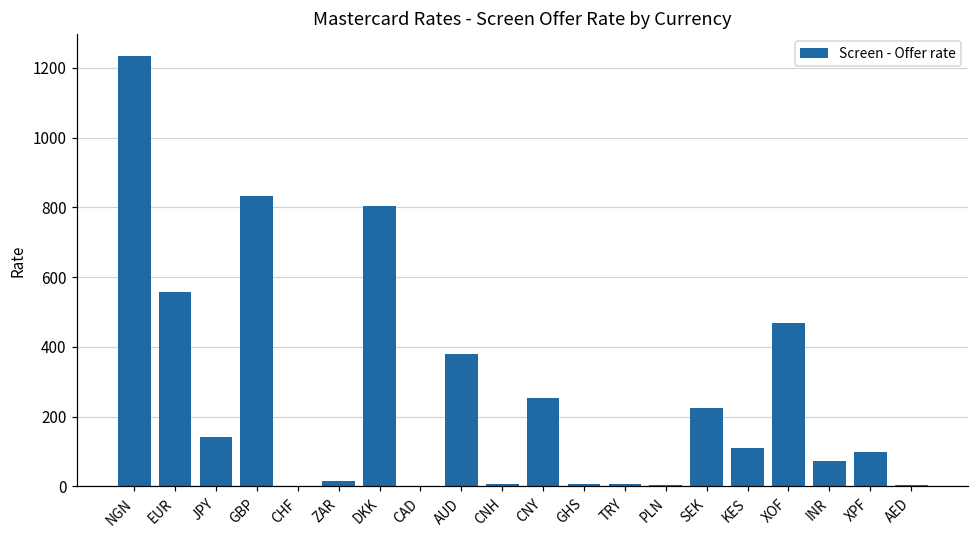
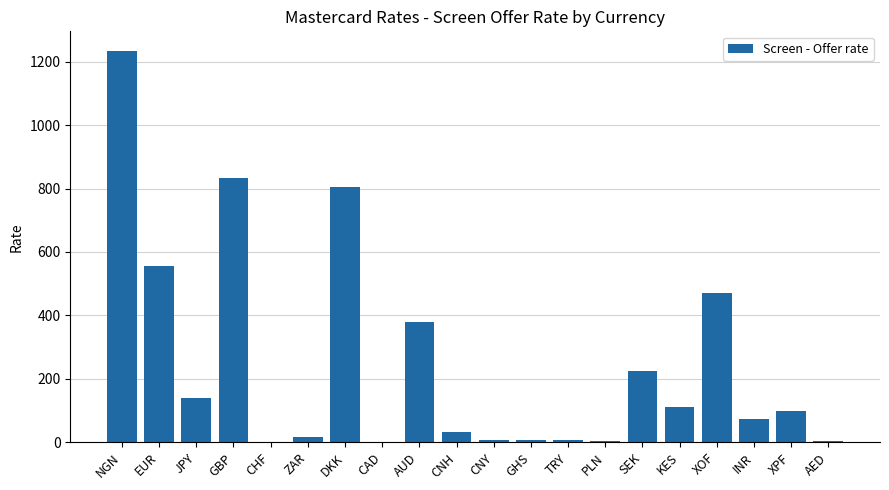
CNH: 10 -> 30
CNY: 250 -> 10
